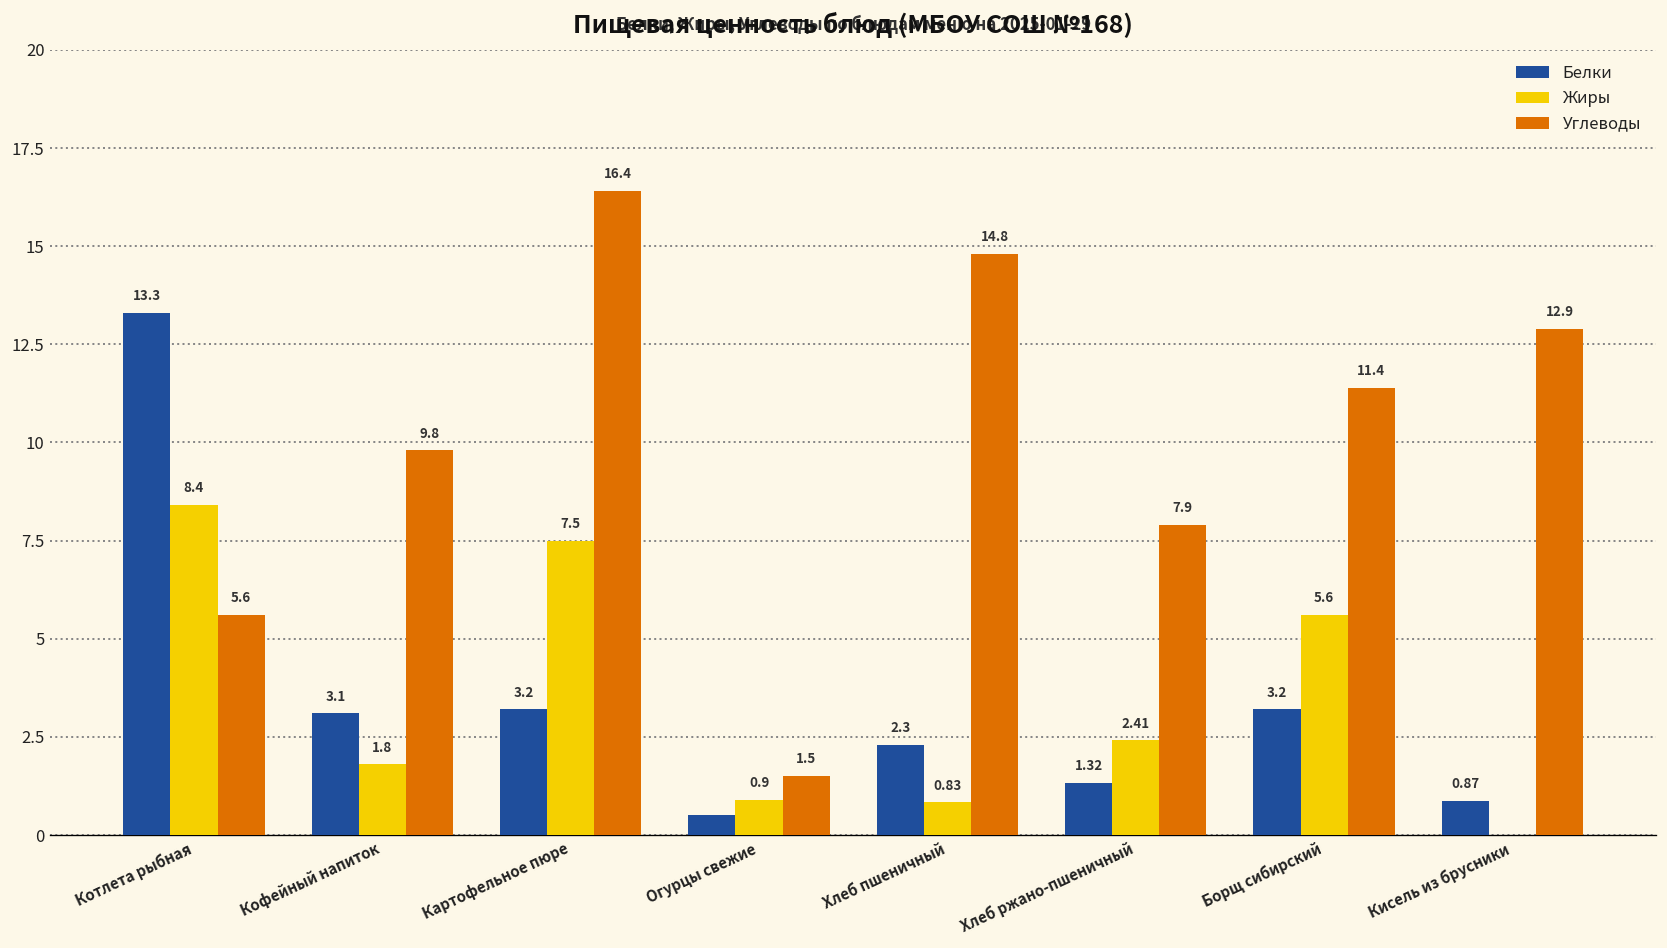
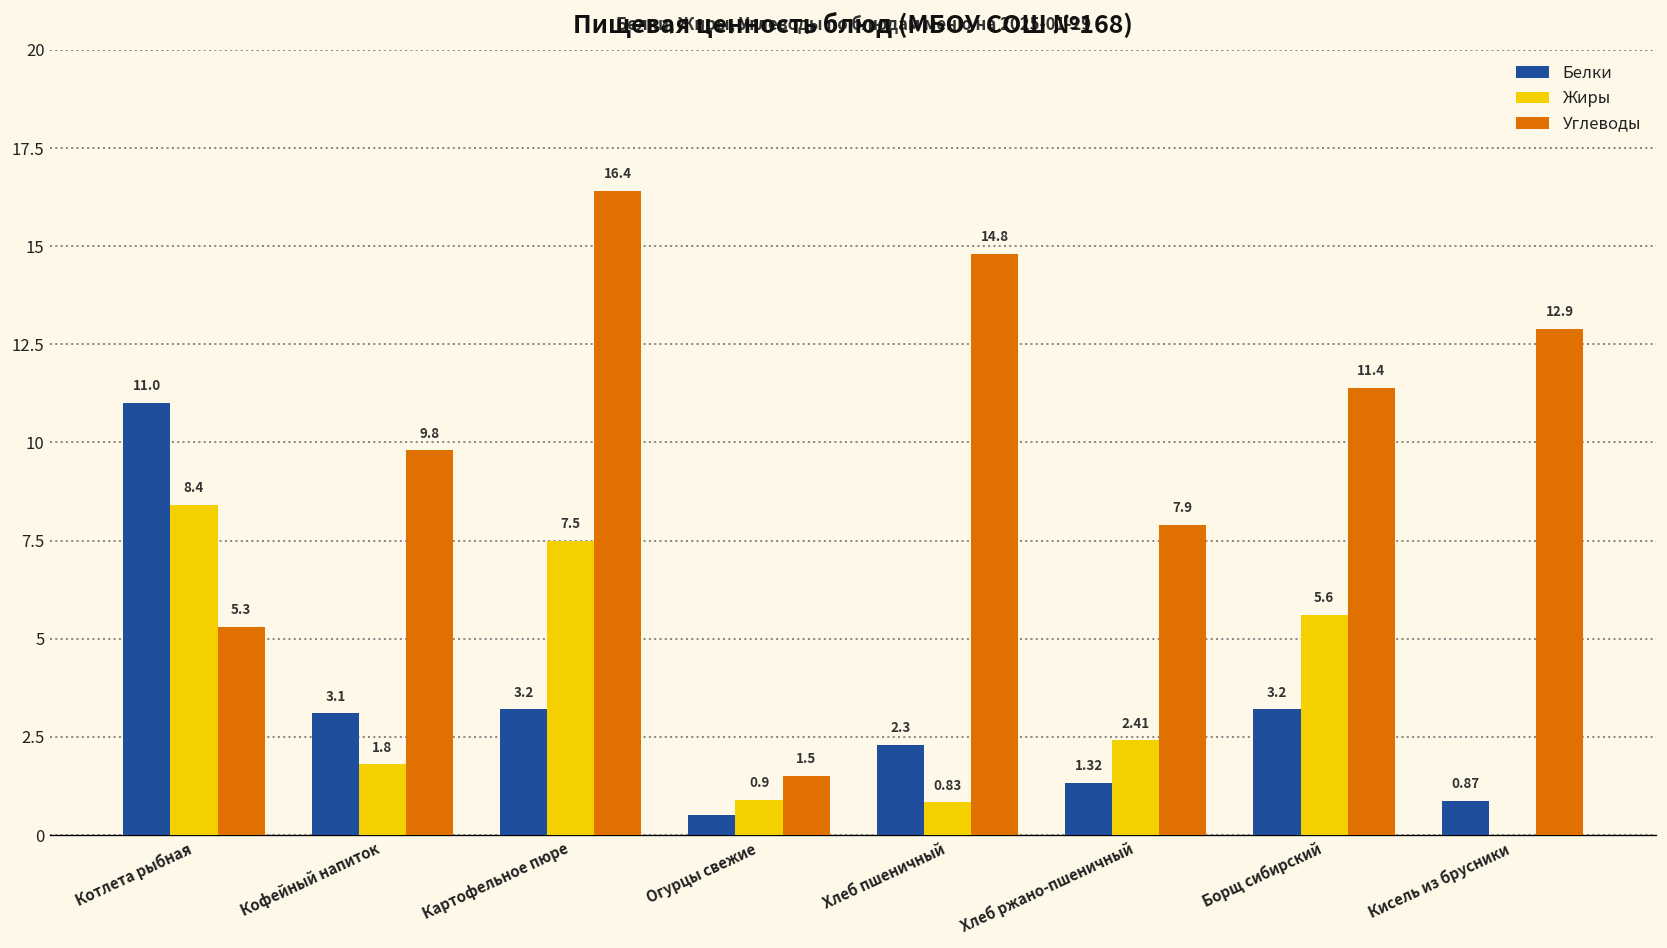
Белки, Котлета рыбная: 13.3 -> 11.0
Углеводы, Котлета рыбная: 5.6 -> 5.3
